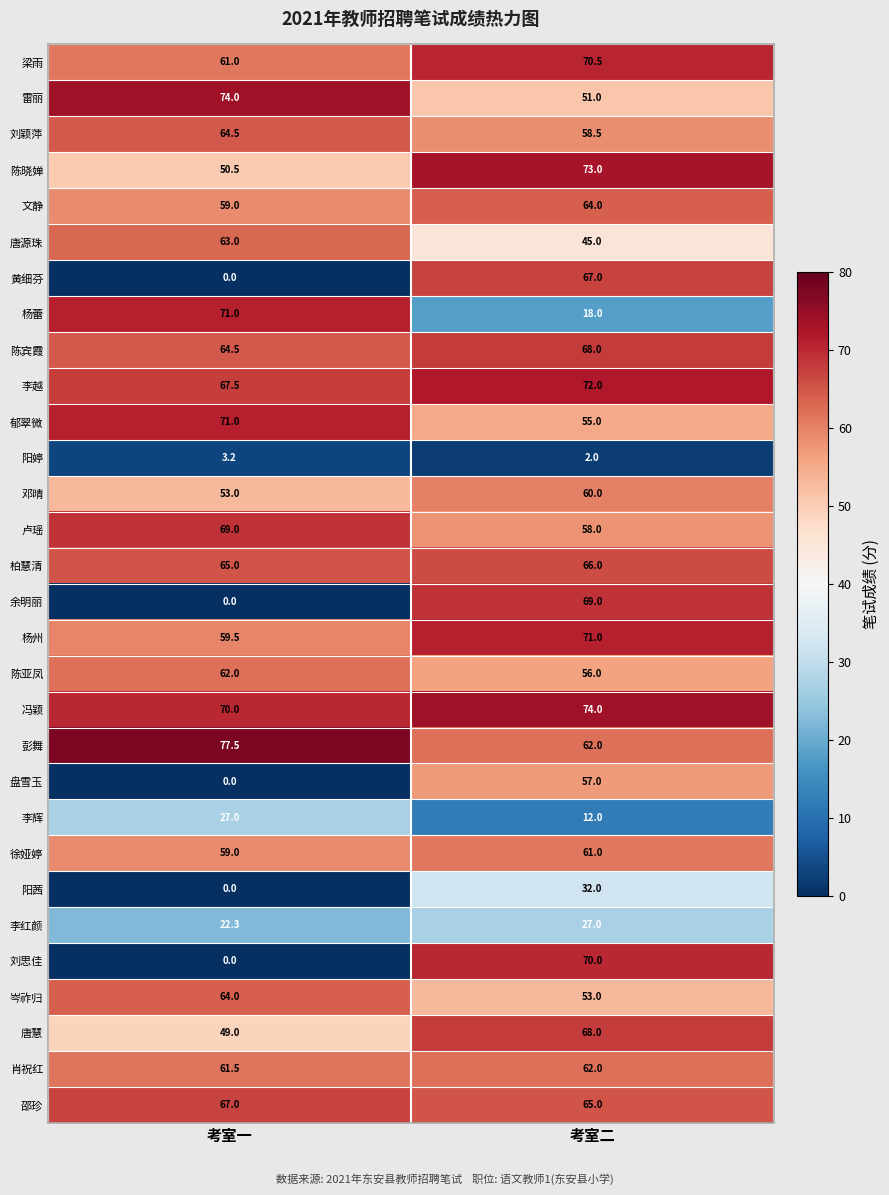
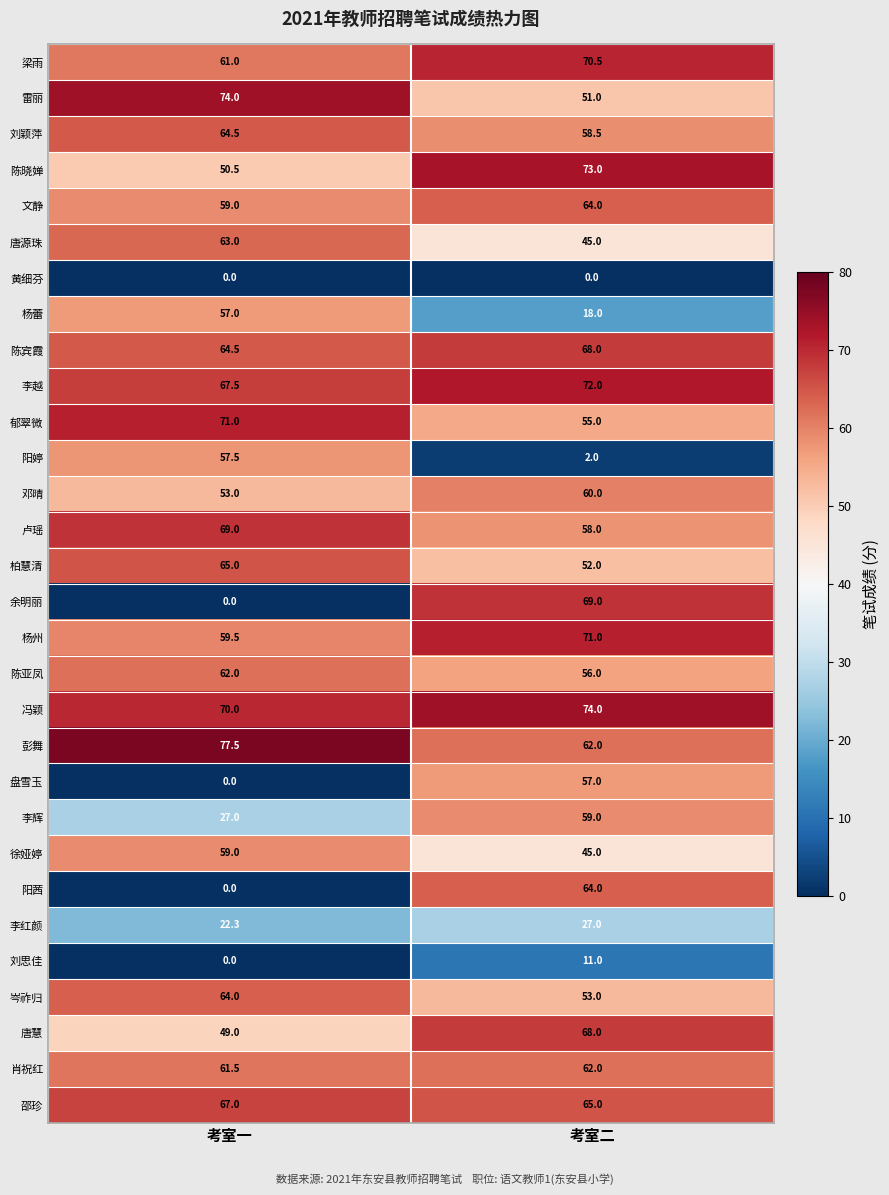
黄细芬, 考室二: 67.0 -> 0.0
杨蕾, 考室一: 71.0 -> 57.0
阳婷, 考室一: 3.2 -> 57.5
柏慧清, 考室二: 66.0 -> 52.0
李辉, 考室二: 12.0 -> 59.0
徐娅婷, 考室二: 61.0 -> 45.0
阳茜, 考室二: 32.0 -> 64.0
刘思佳, 考室二: 70.0 -> 11.0
